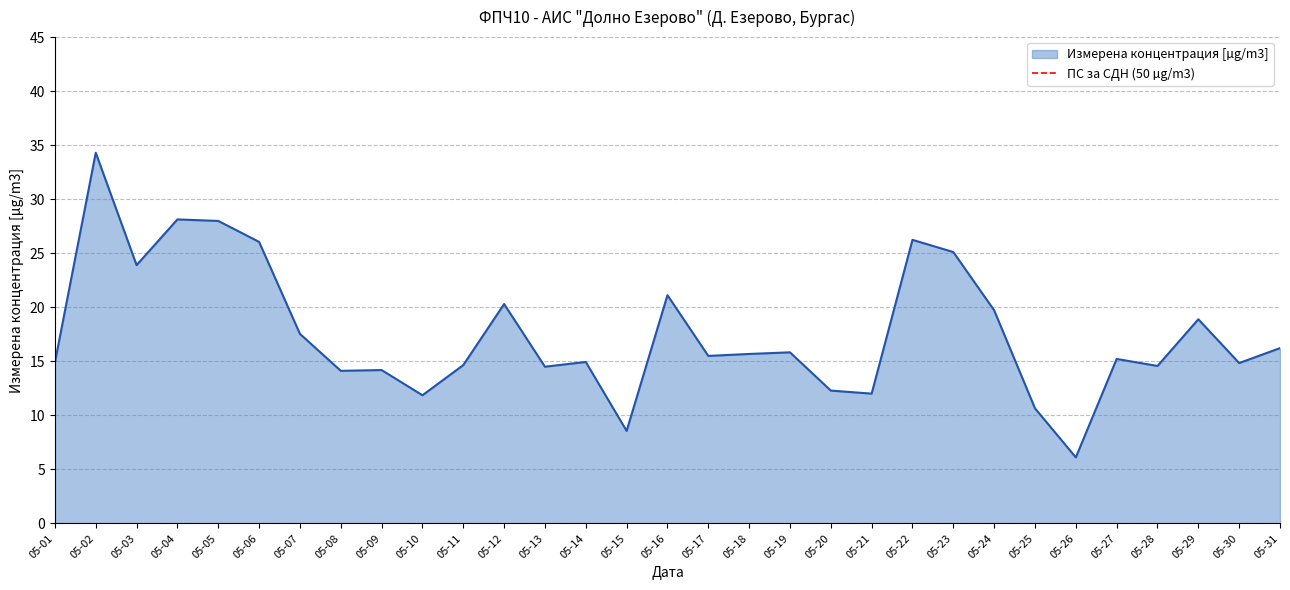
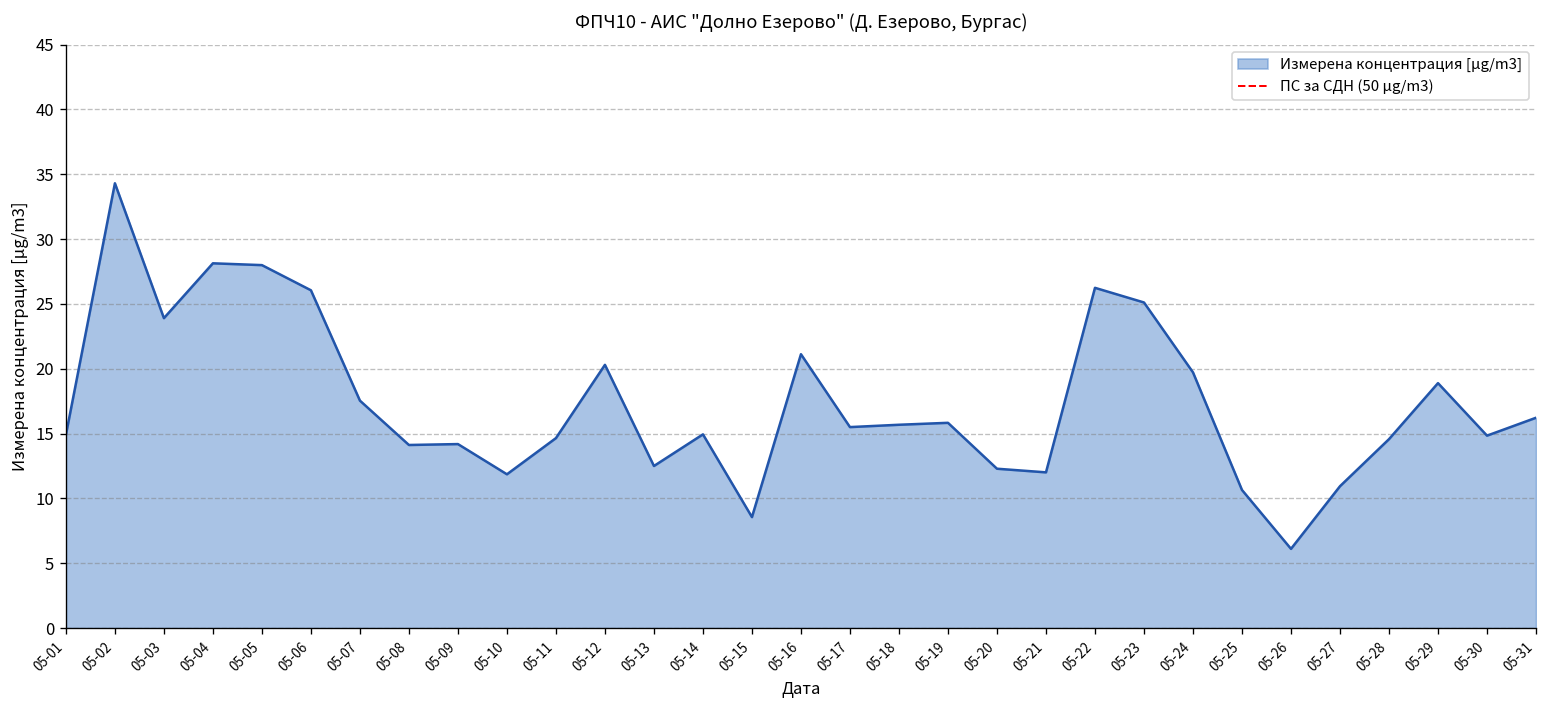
05-13: 14.5 -> 12.5
05-27: 15.2 -> 10.9
